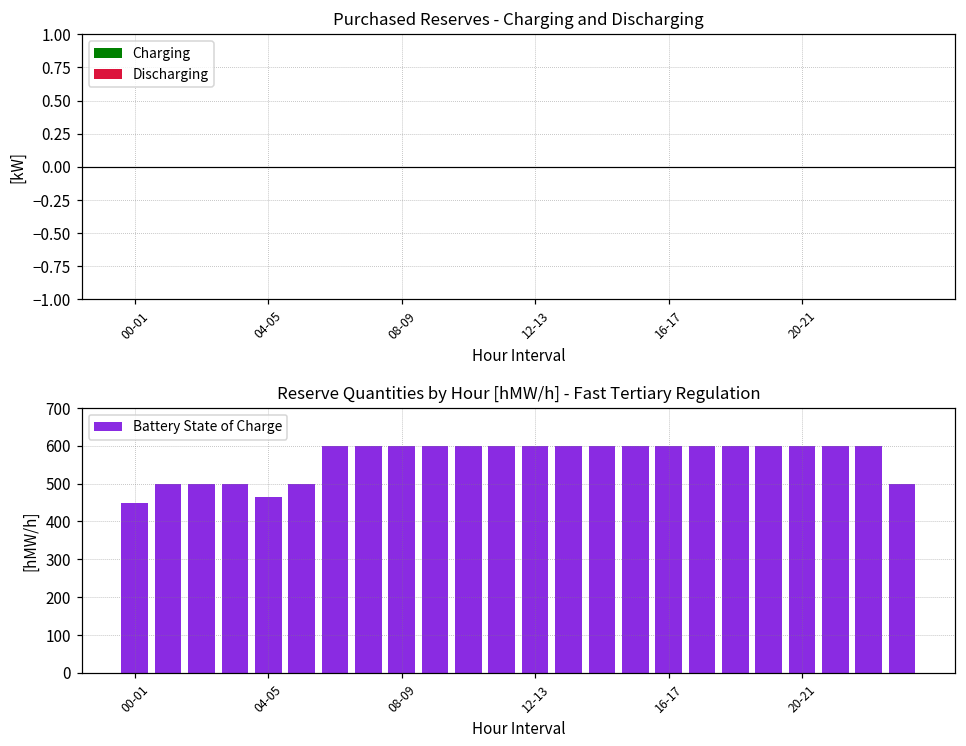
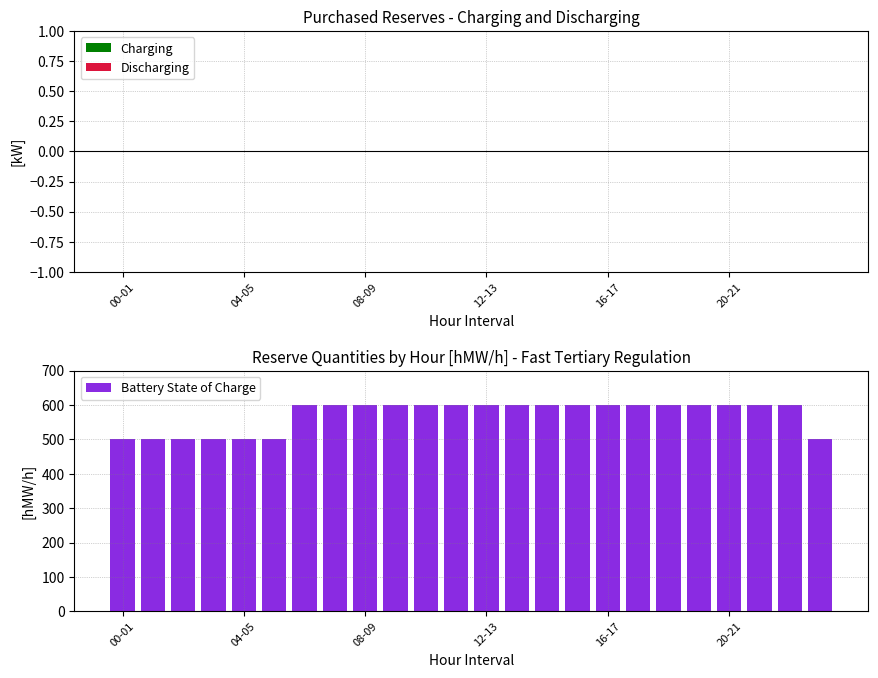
Reserve Quantities by Hour [hMW/h] - Fast Tertiary Regulation, 00-01: 450 -> 500
Reserve Quantities by Hour [hMW/h] - Fast Tertiary Regulation, 04-05: 470 -> 500
